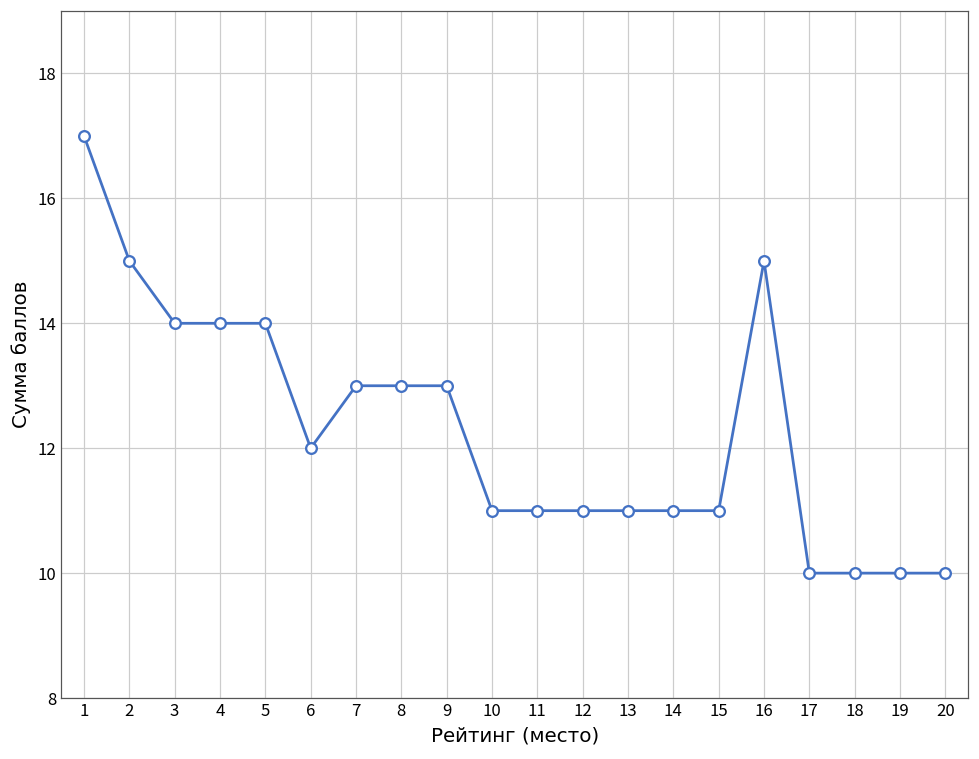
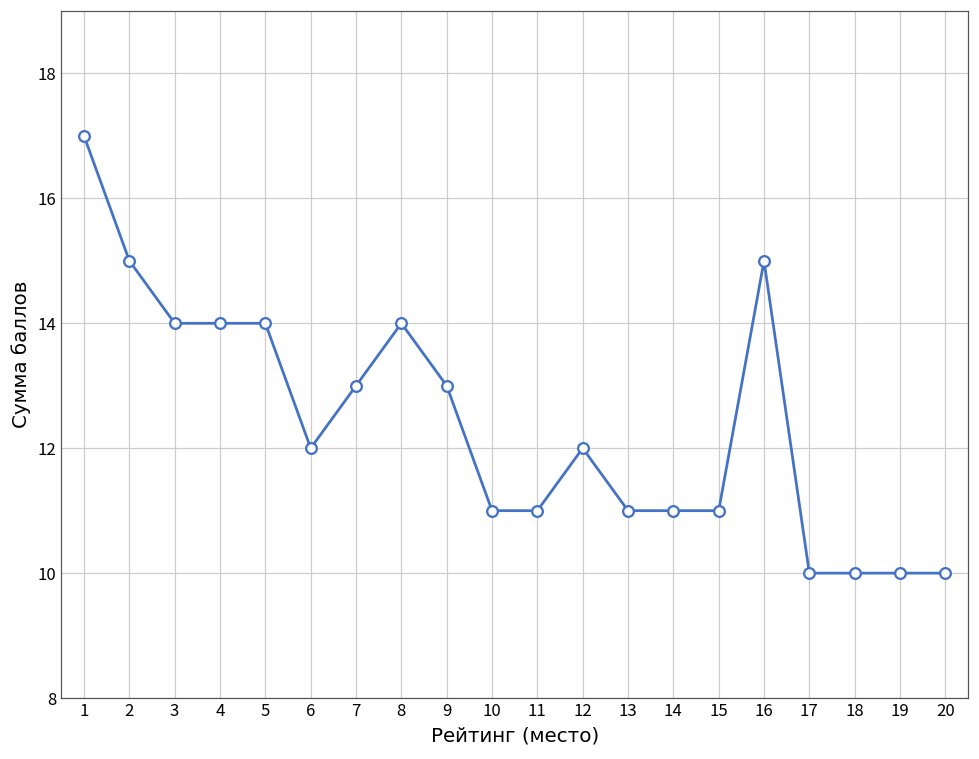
8: 13 -> 14
12: 11 -> 12
